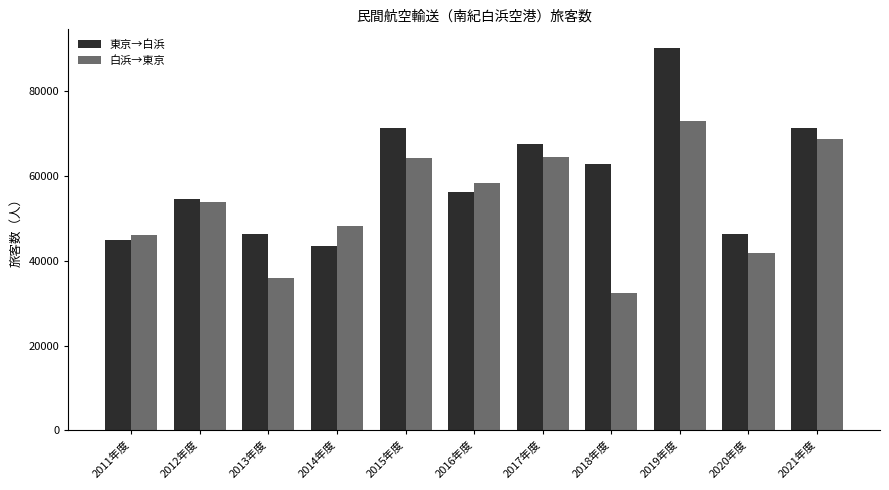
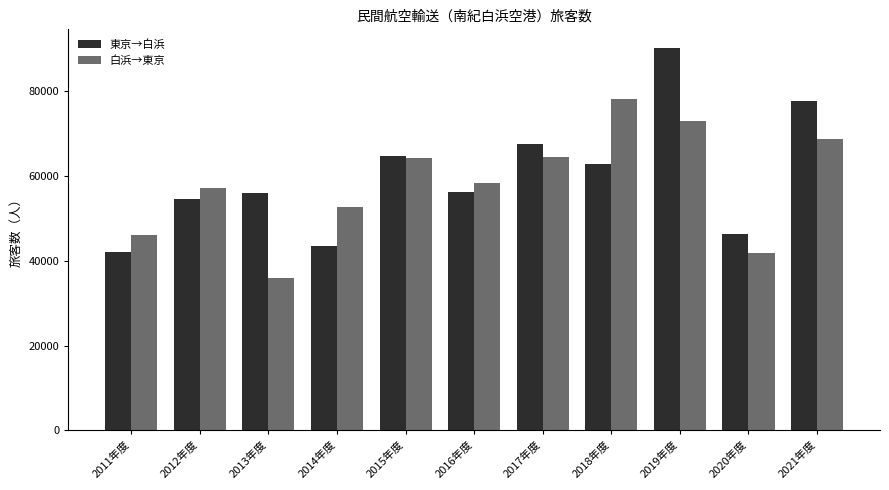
東京→白浜, 2011年度: 45000 -> 42000
白浜→東京, 2012年度: 54000 -> 57000
東京→白浜, 2013年度: 46000 -> 56000
白浜→東京, 2014年度: 48000 -> 53000
東京→白浜, 2015年度: 71000 -> 65000
白浜→東京, 2018年度: 33000 -> 78000
東京→白浜, 2021年度: 71000 -> 78000
